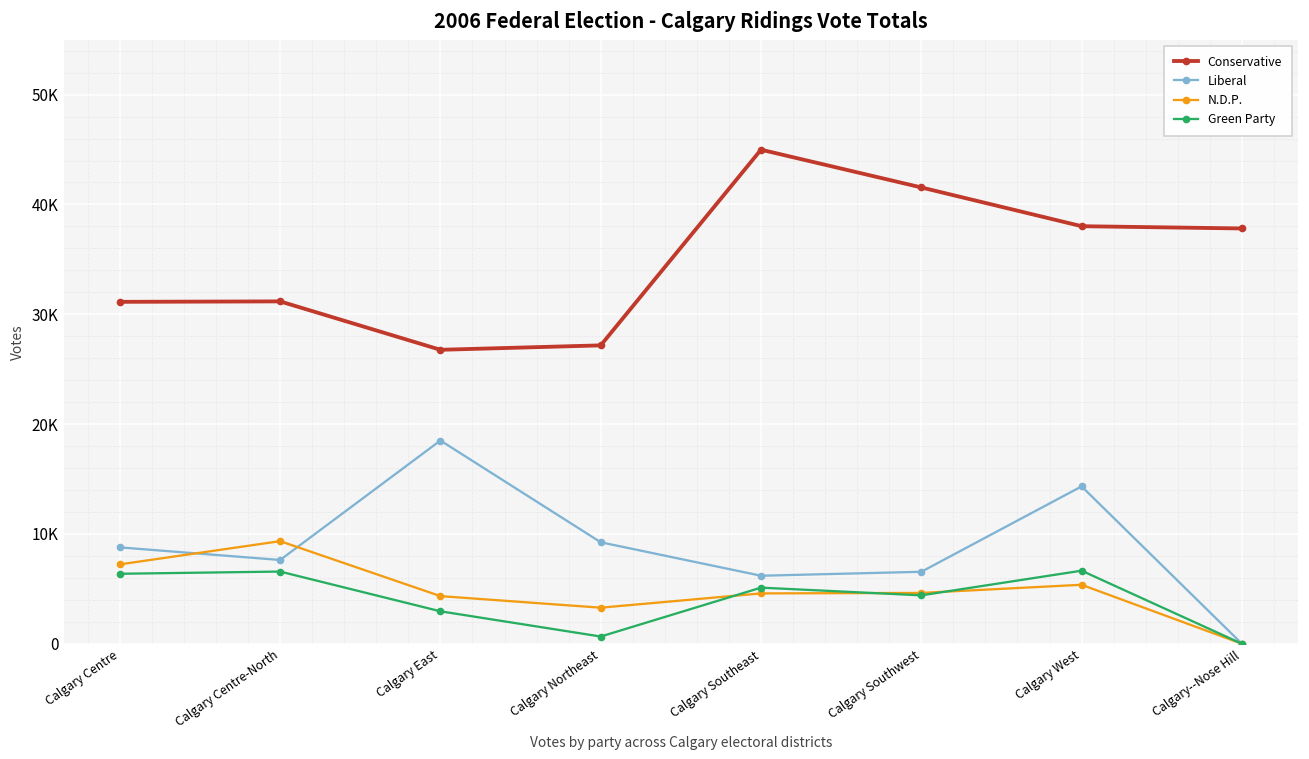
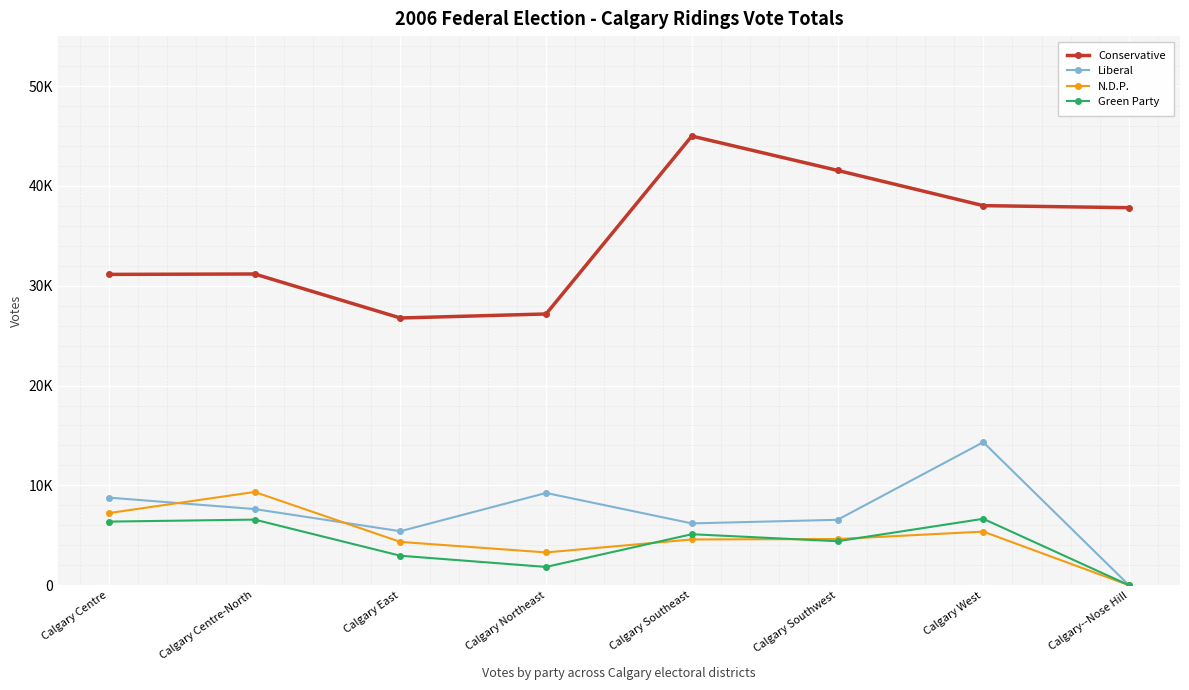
Liberal, Calgary East: 19000 -> 5000
Green Party, Calgary Northeast: 1000 -> 2000
